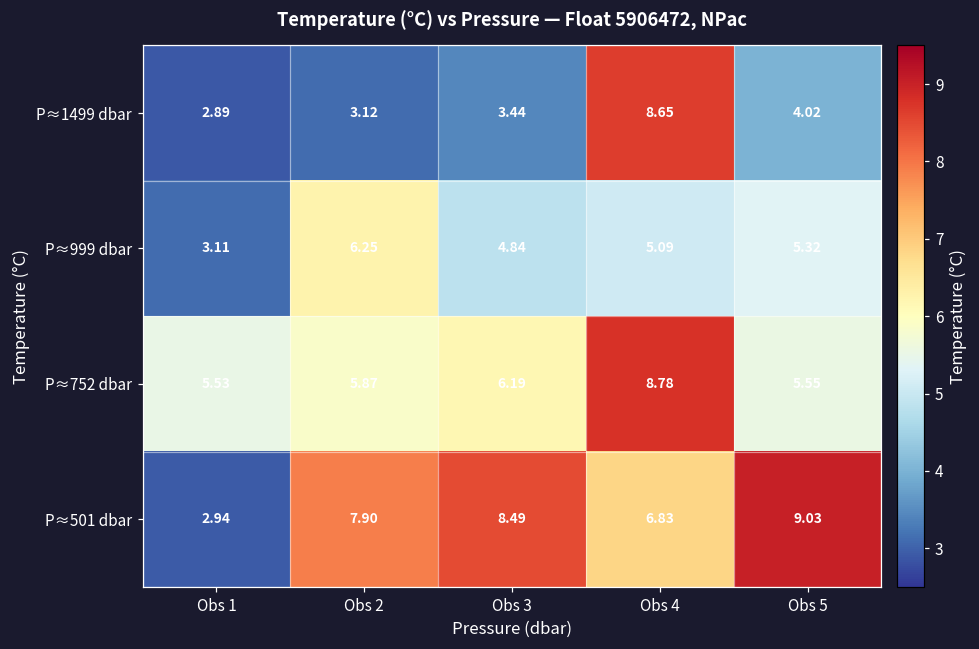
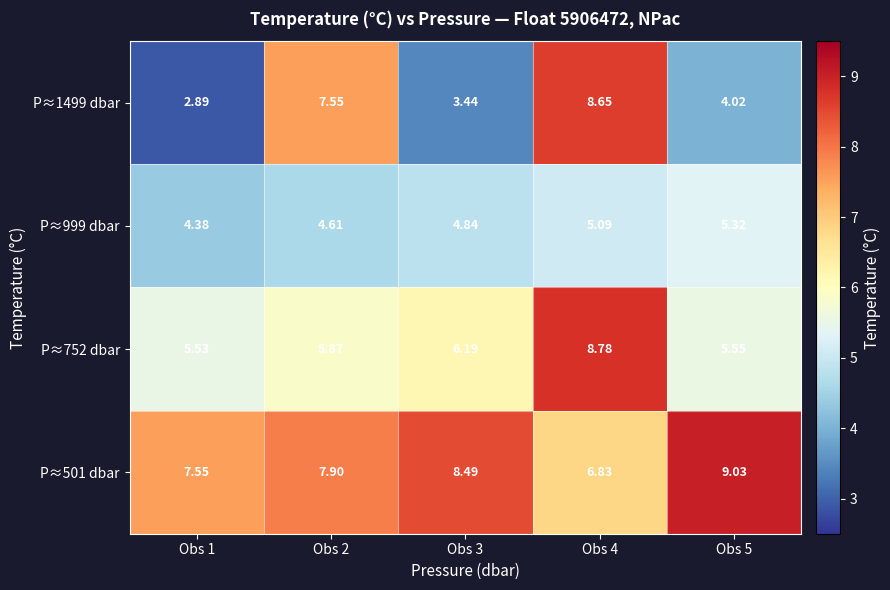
P≈1499 dbar, Obs 2: 3.12 -> 7.55
P≈999 dbar, Obs 1: 3.11 -> 4.38
P≈999 dbar, Obs 2: 6.25 -> 4.61
P≈501 dbar, Obs 1: 2.94 -> 7.55
